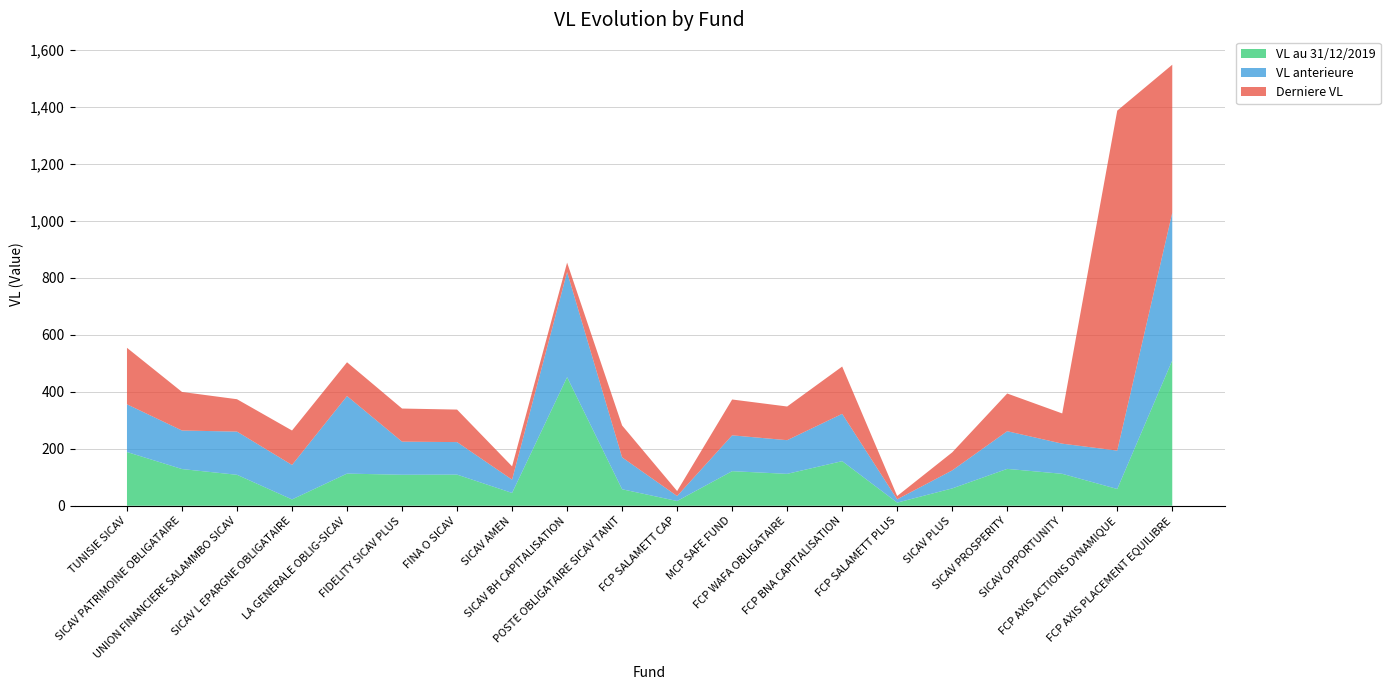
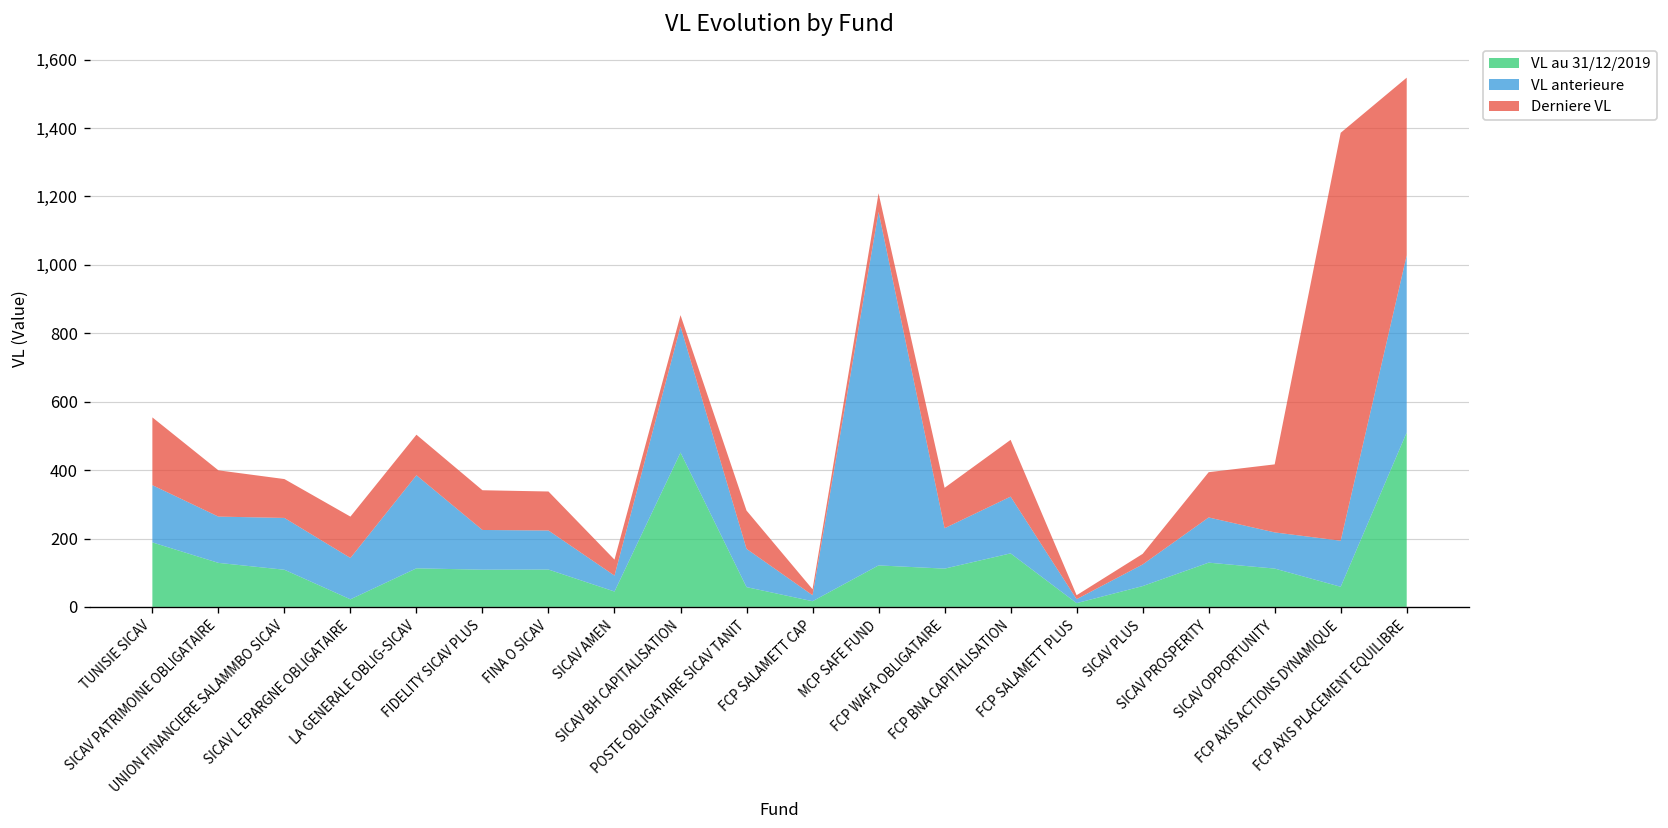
VL anterieure, MCP SAFE FUND: 130 -> 1,030
Derniere VL, MCP SAFE FUND: 130 -> 50
Derniere VL, SICAV PLUS: 60 -> 30
Derniere VL, SICAV OPPORTUNITY: 110 -> 200
